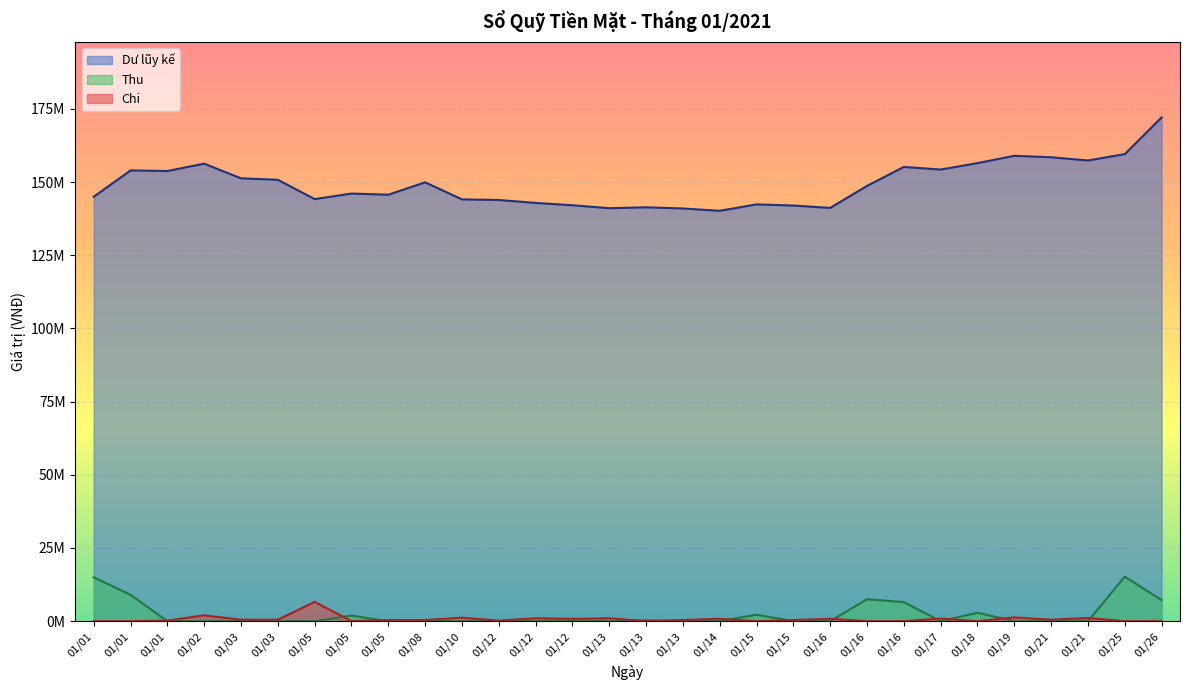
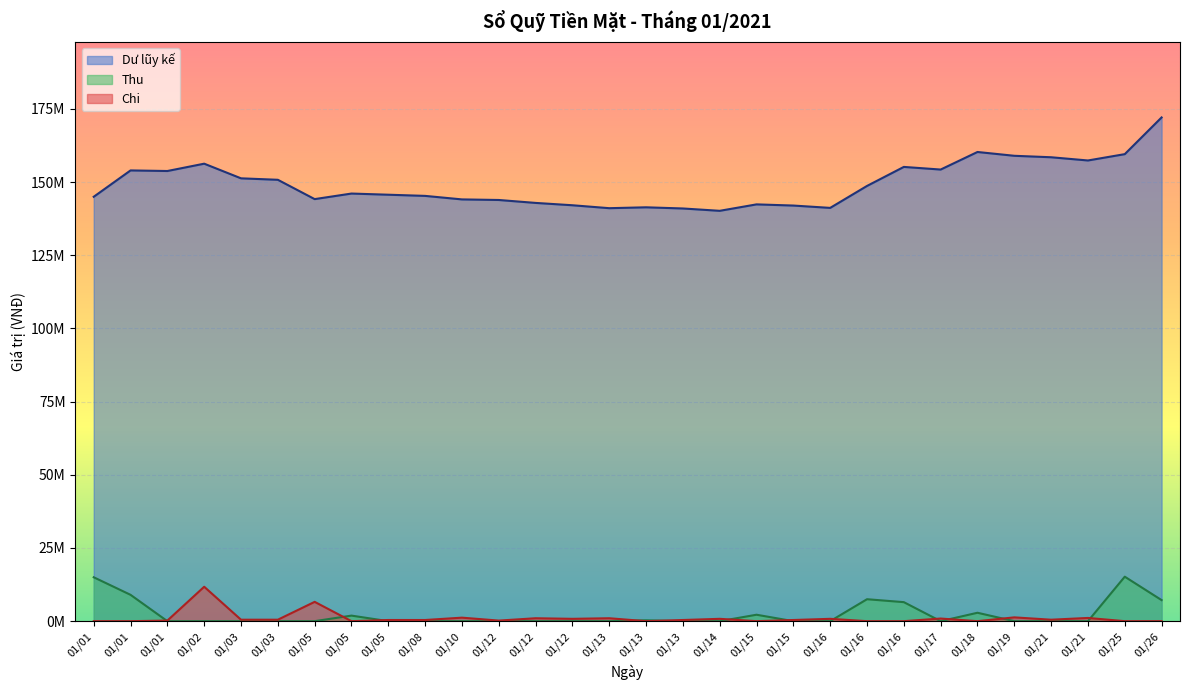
Chi, 01/02: 2000000 -> 12000000
Dư lũy kế, 01/08: 150000000 -> 145000000
Dư lũy kế, 01/18: 156000000 -> 160000000
